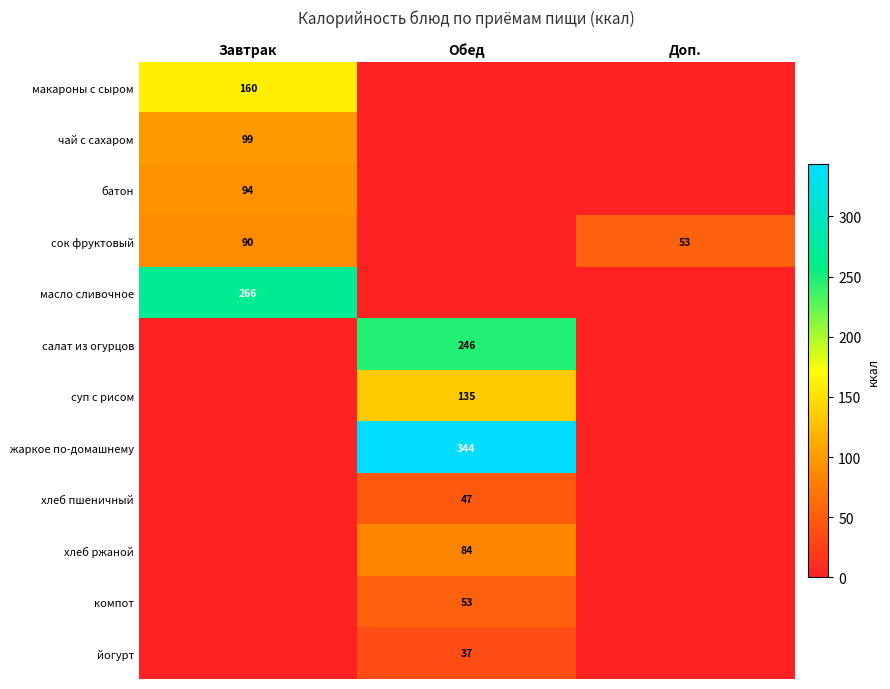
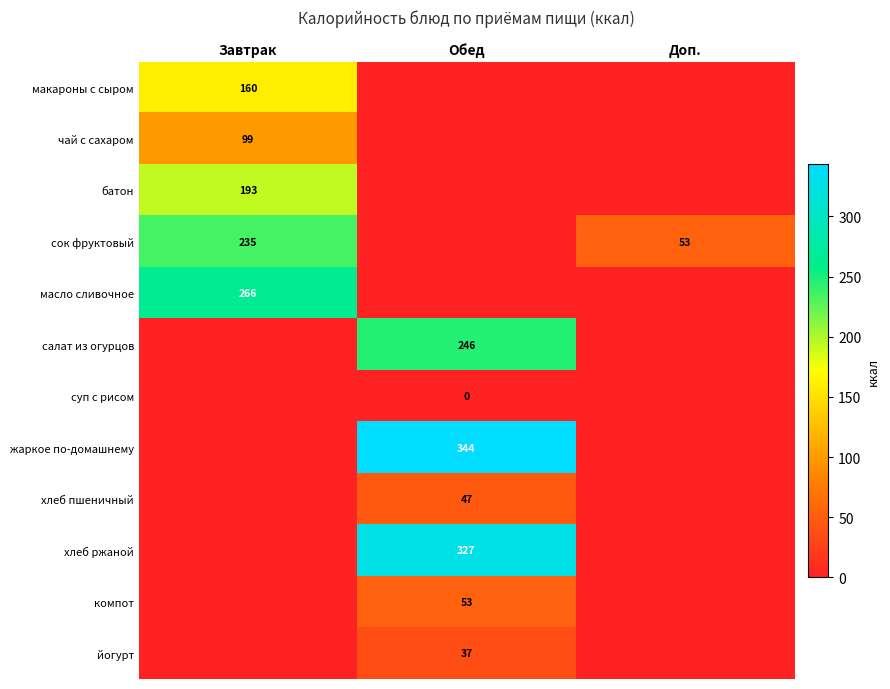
батон, Завтрак: 94 -> 193
сок фруктовый, Завтрак: 90 -> 235
суп с рисом, Обед: 135 -> 0
хлеб ржаной, Обед: 84 -> 327
